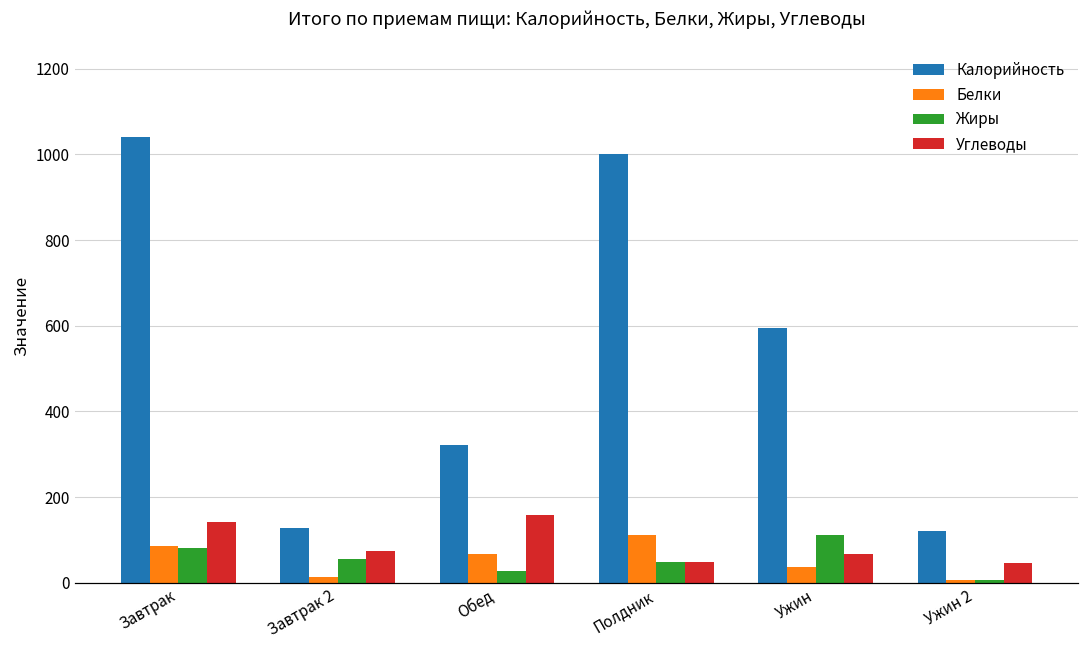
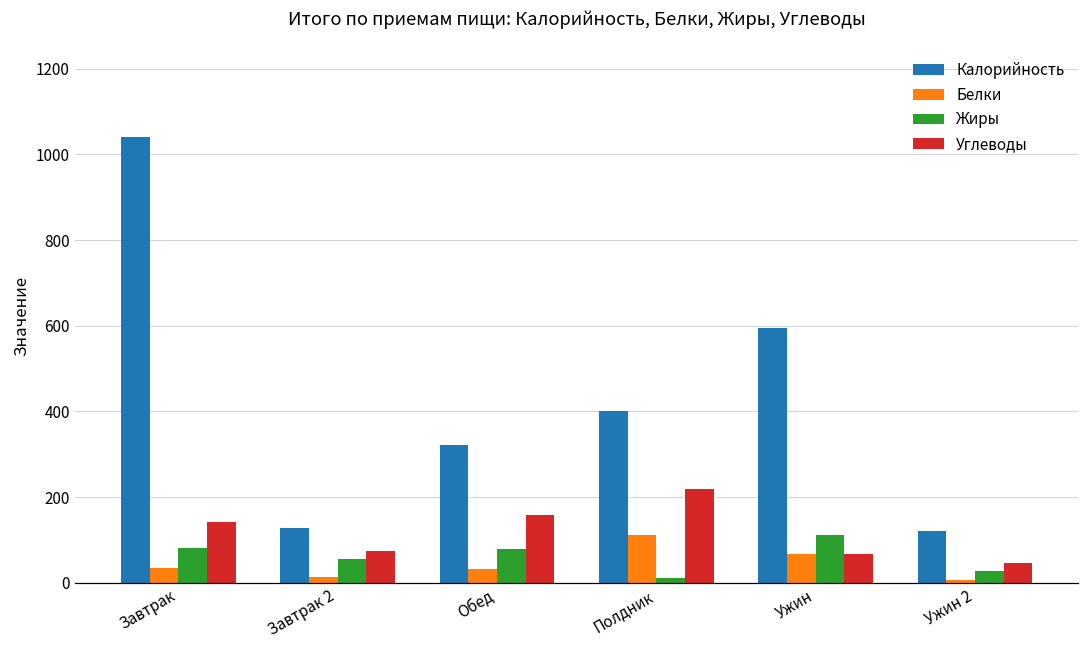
Белки, Завтрак: 90 -> 40
Белки, Обед: 70 -> 30
Жиры, Обед: 30 -> 80
Калорийность, Полдник: 1000 -> 400
Жиры, Полдник: 50 -> 10
Углеводы, Полдник: 50 -> 220
Белки, Ужин: 40 -> 70
Жиры, Ужин 2: 10 -> 30
